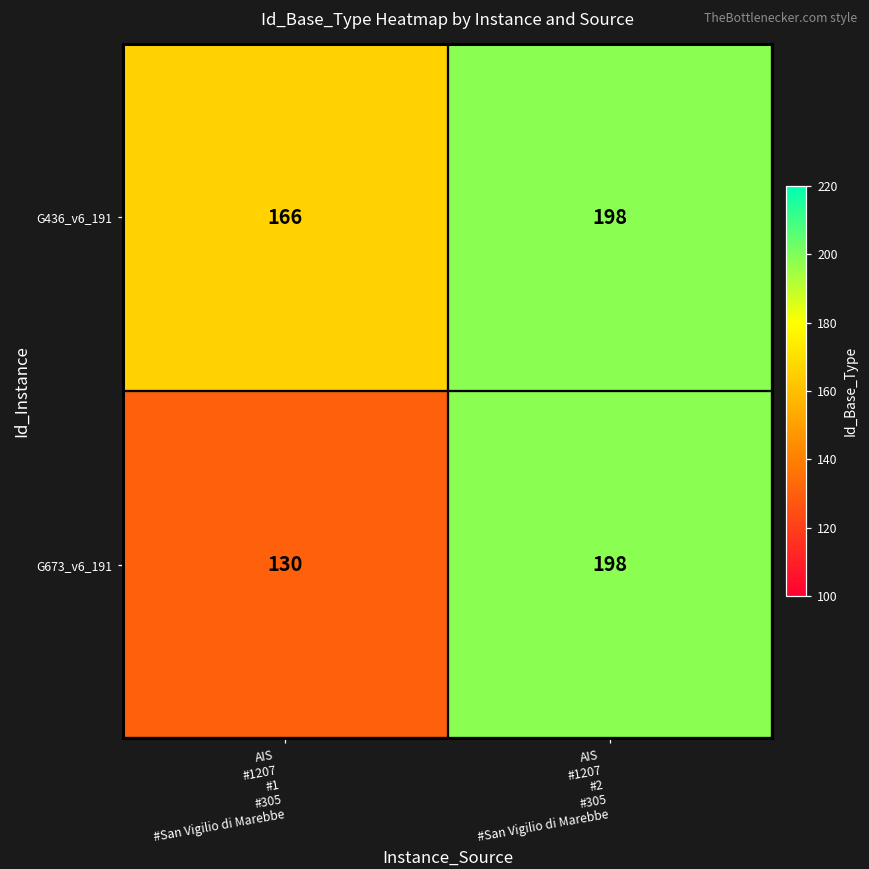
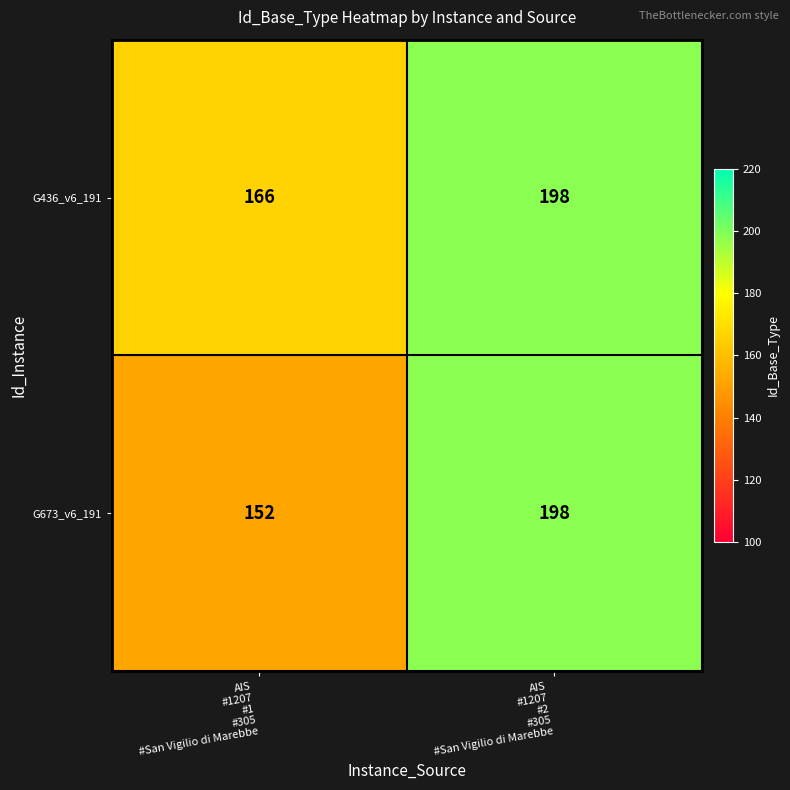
G673_v6_191, AIS #1207 #1 #305 #San Vigilio di Marebbe: 130 -> 152
